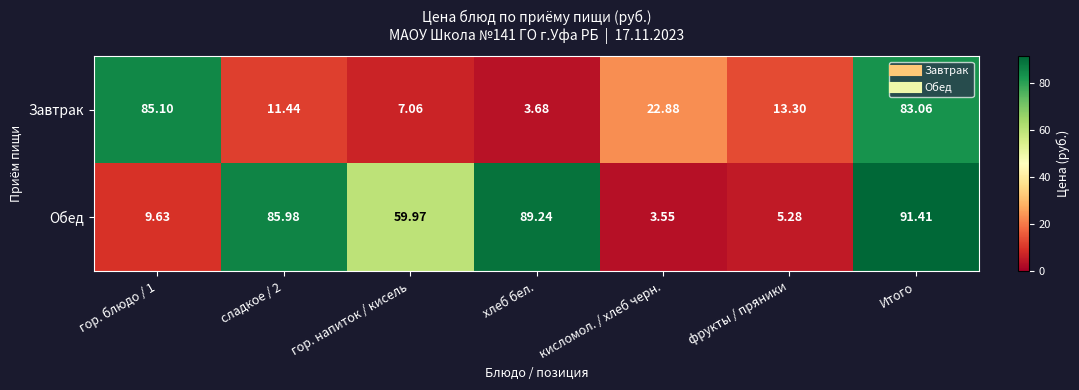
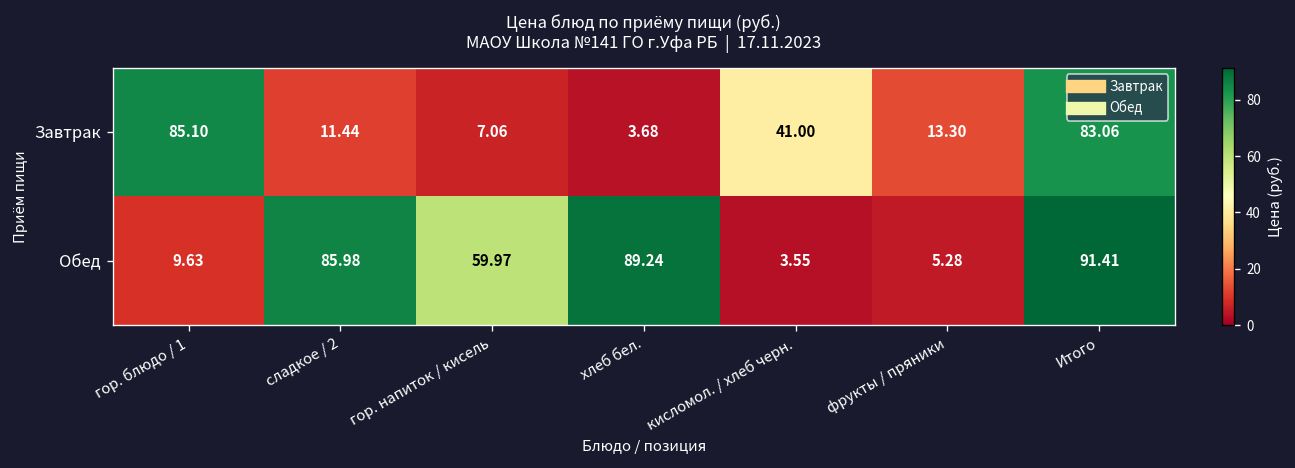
Завтрак, кисломол. / хлеб черн.: 22.88 -> 41.00
